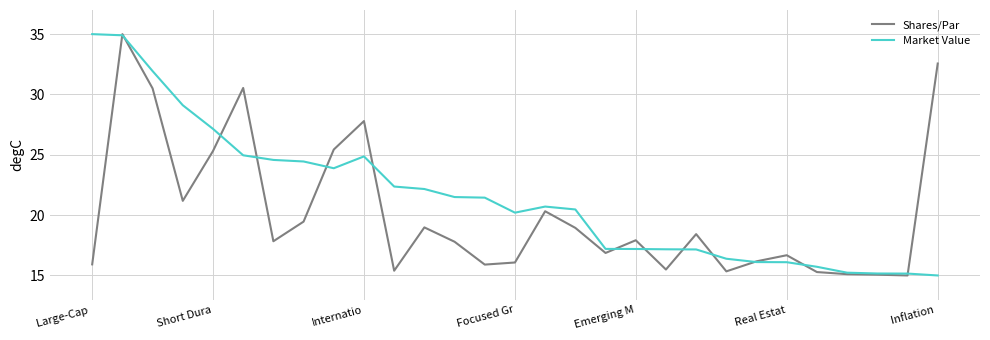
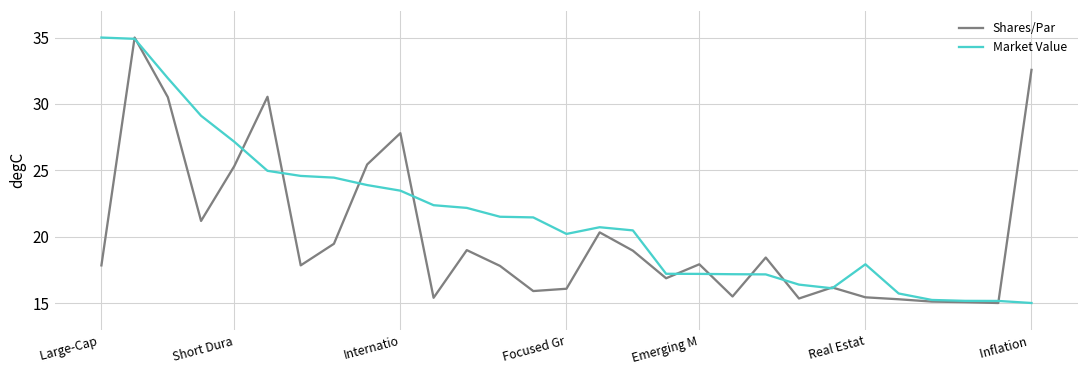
Shares/Par, Large-Cap: 15.9 -> 17.8
Market Value, Internatio: 24.9 -> 23.5
Shares/Par, Real Estat: 16.7 -> 15.4
Market Value, Real Estat: 16.1 -> 17.9
